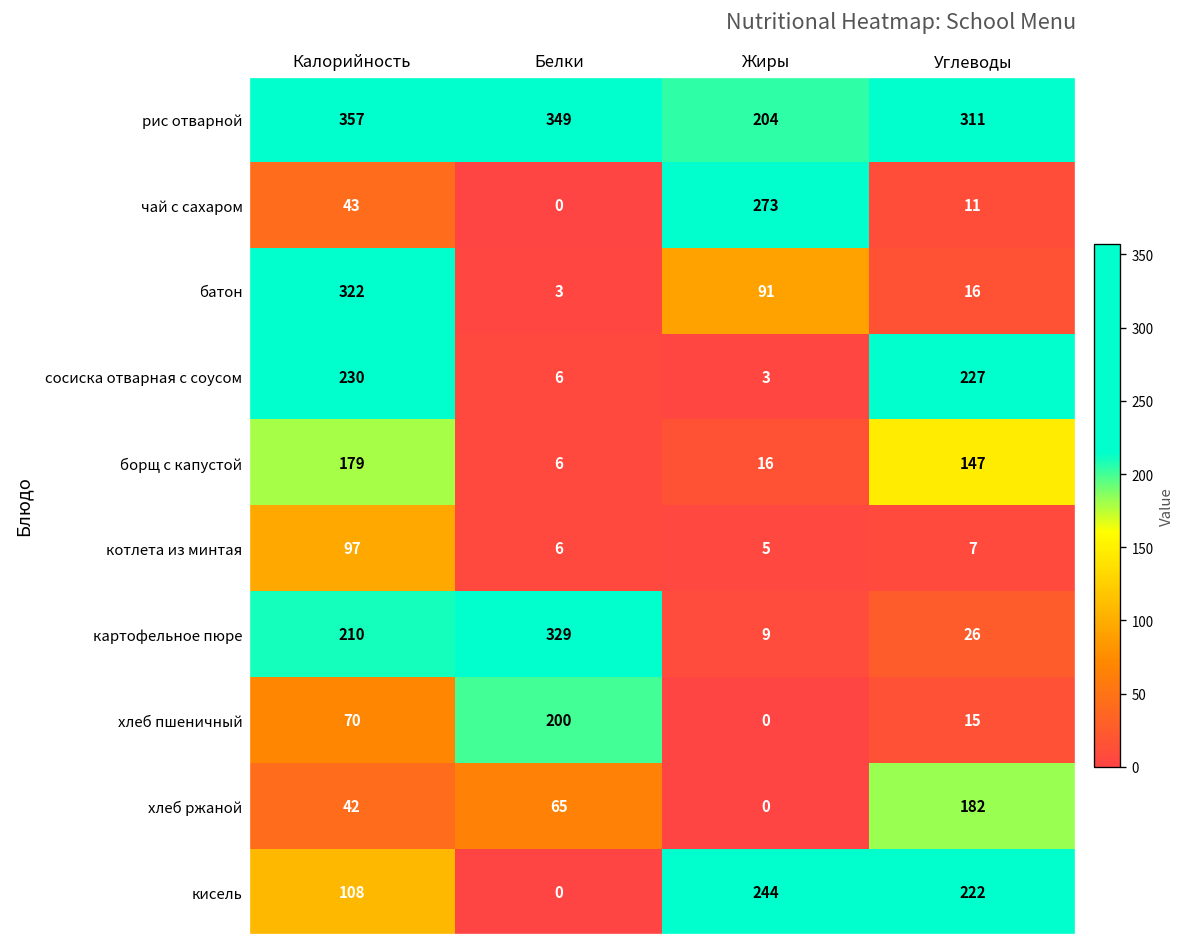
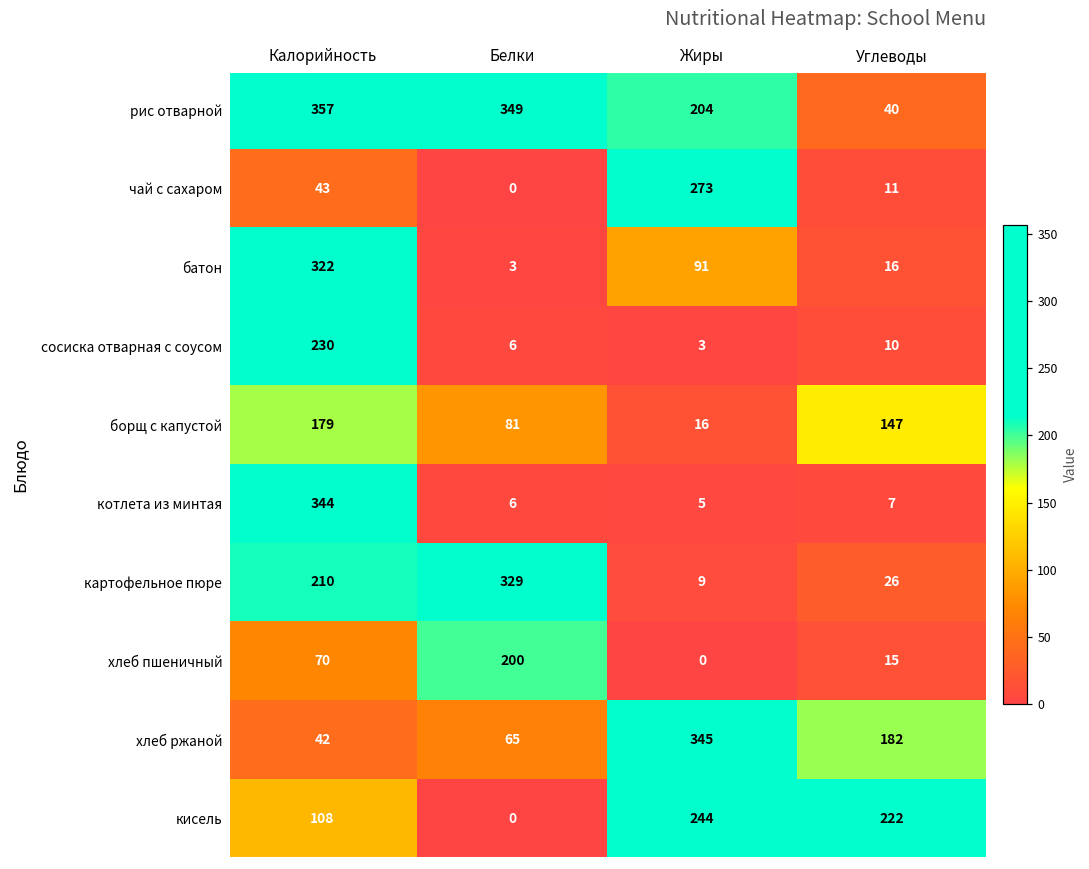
рис отварной, Углеводы: 311 -> 40
сосиска отварная с соусом, Углеводы: 227 -> 10
борщ с капустой, Белки: 6 -> 81
котлета из минтая, Калорийность: 97 -> 344
хлеб ржаной, Жиры: 0 -> 345
